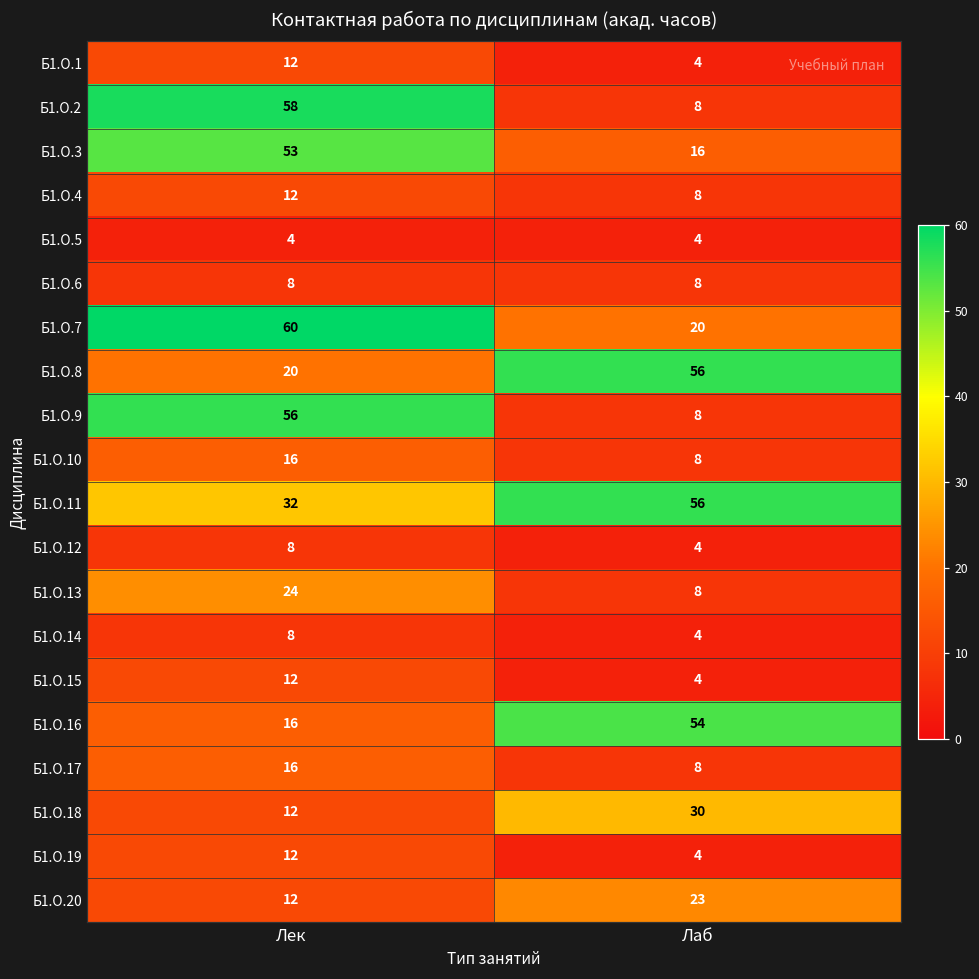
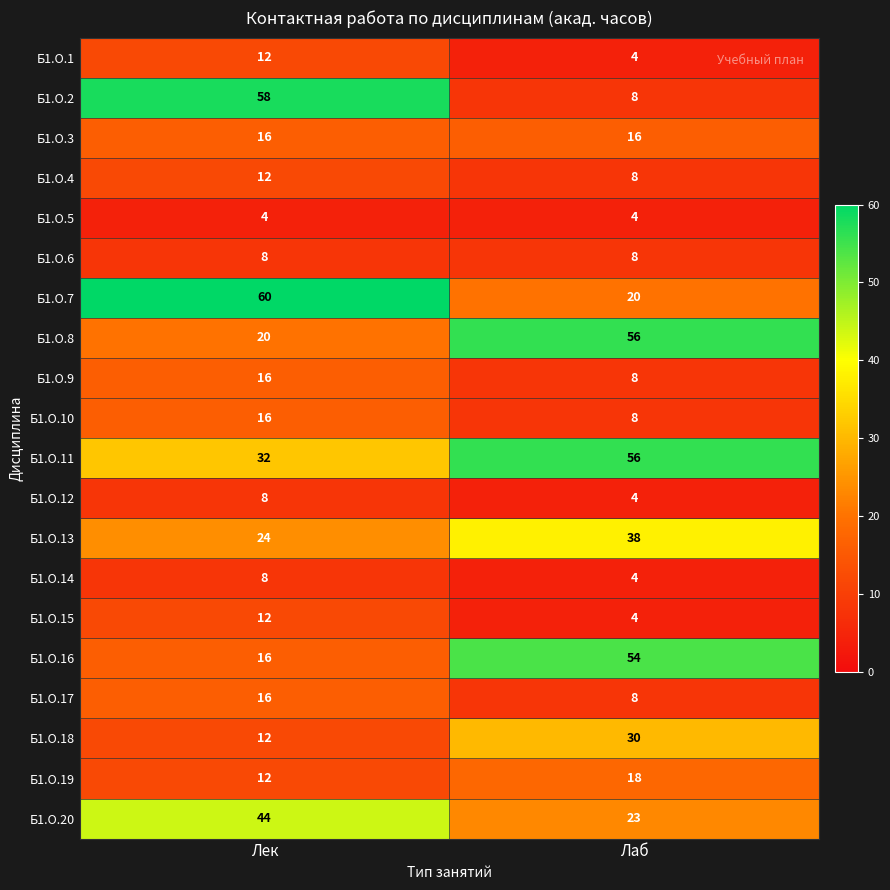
Б1.О.3, Лек: 53 -> 16
Б1.О.9, Лек: 56 -> 16
Б1.О.13, Лаб: 8 -> 38
Б1.О.19, Лаб: 4 -> 18
Б1.О.20, Лек: 12 -> 44
